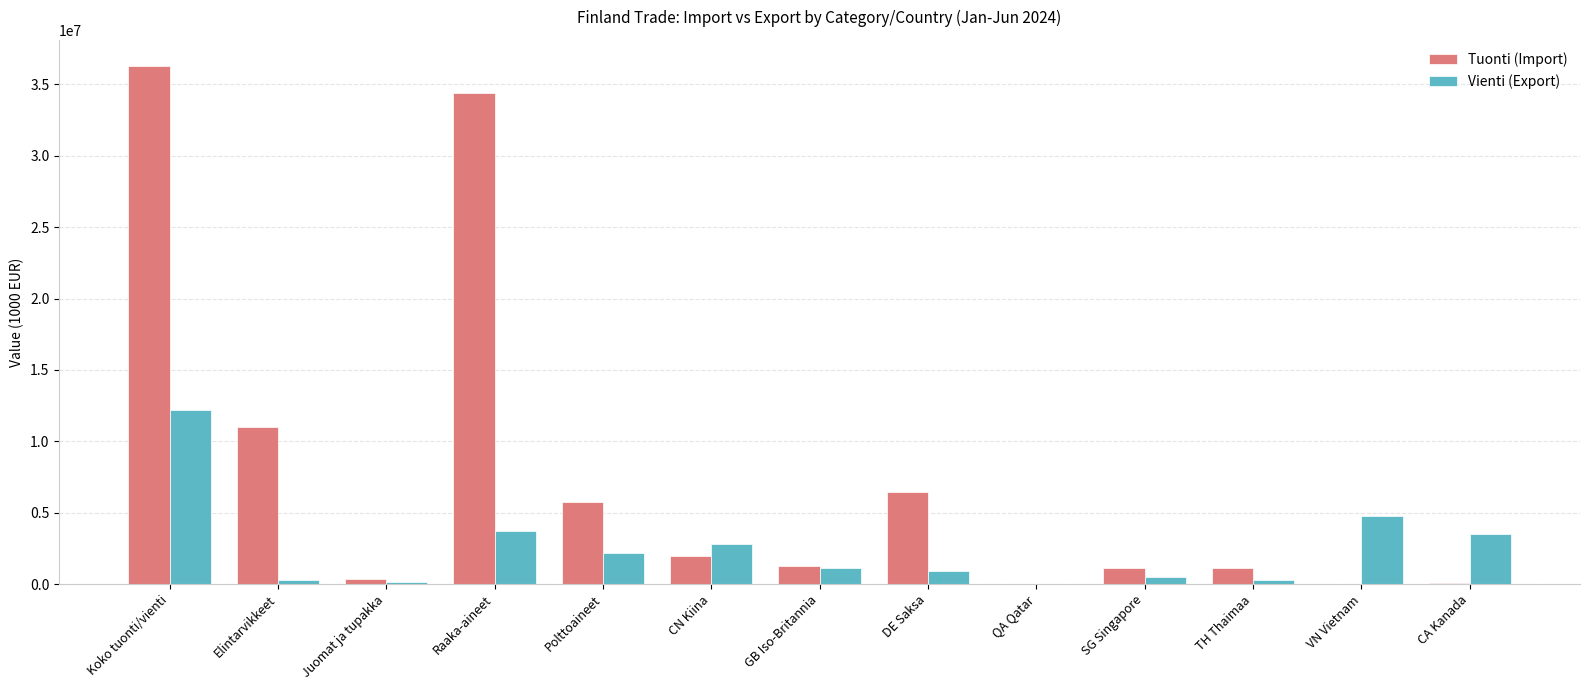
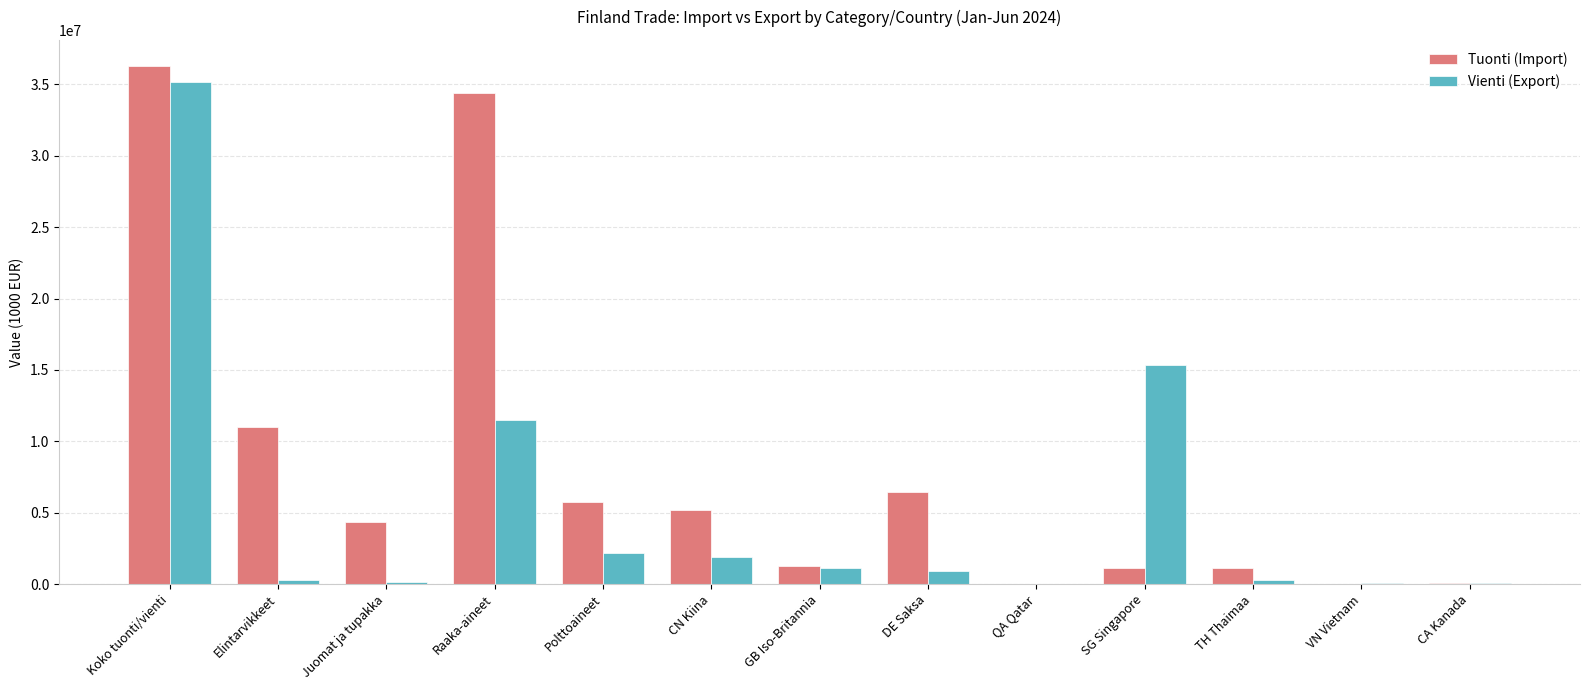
Vienti (Export), Koko tuonti/vienti: 12200000 -> 35200000
Tuonti (Import), Juomat ja tupakka: 400000 -> 4300000
Vienti (Export), Raaka-aineet: 3700000 -> 11500000
Tuonti (Import), CN Kiina: 2000000 -> 5200000
Vienti (Export), CN Kiina: 2800000 -> 1900000
Vienti (Export), SG Singapore: 500000 -> 15400000
Vienti (Export), VN Vietnam: 4800000 -> 100000
Vienti (Export), CA Kanada: 3500000 -> 100000
